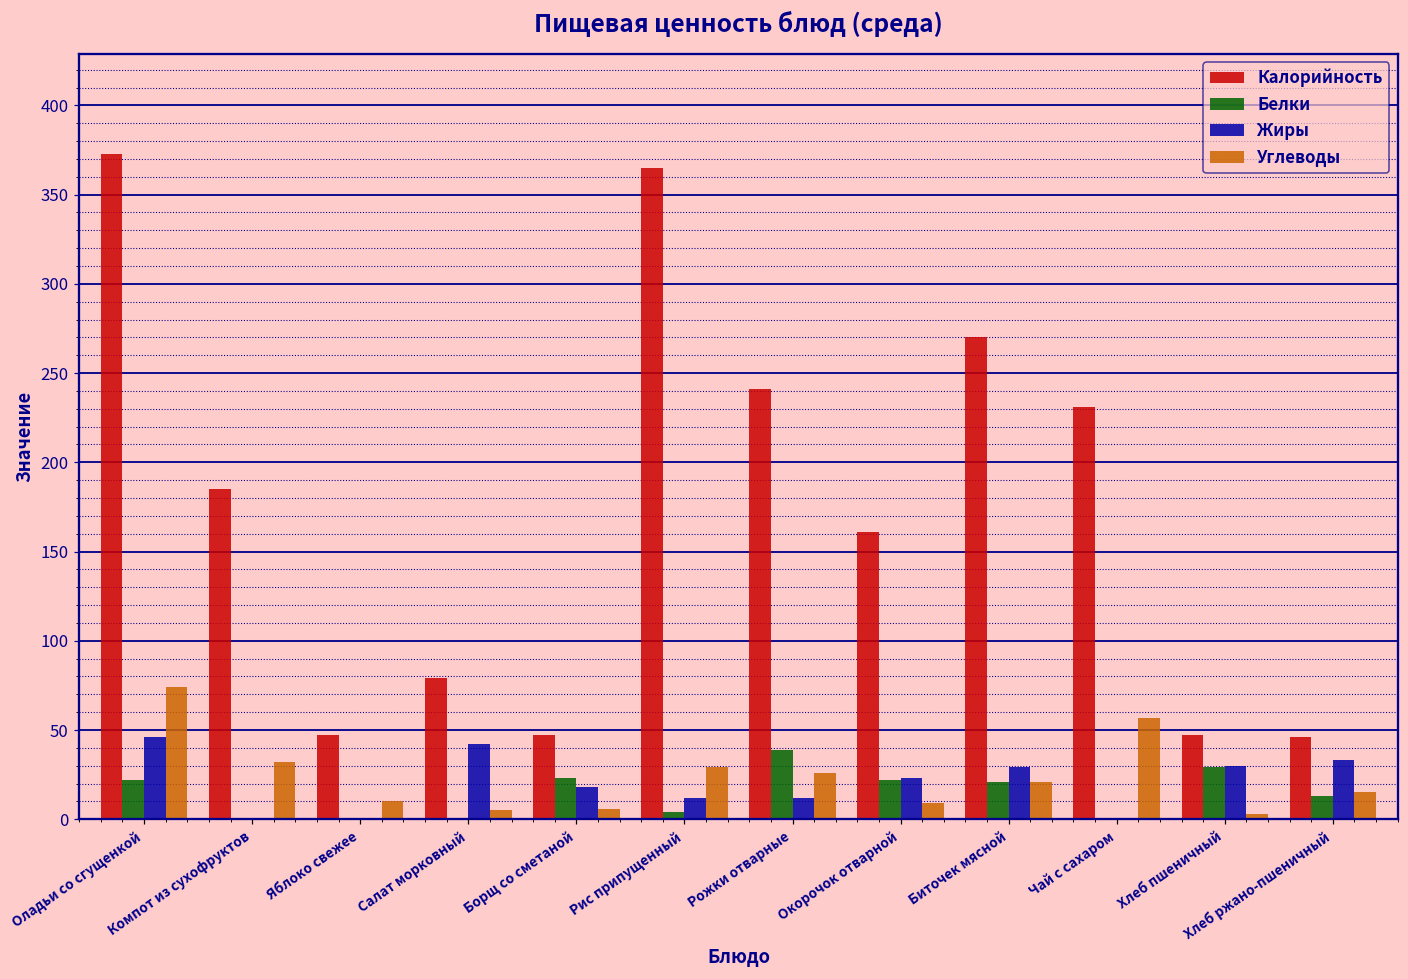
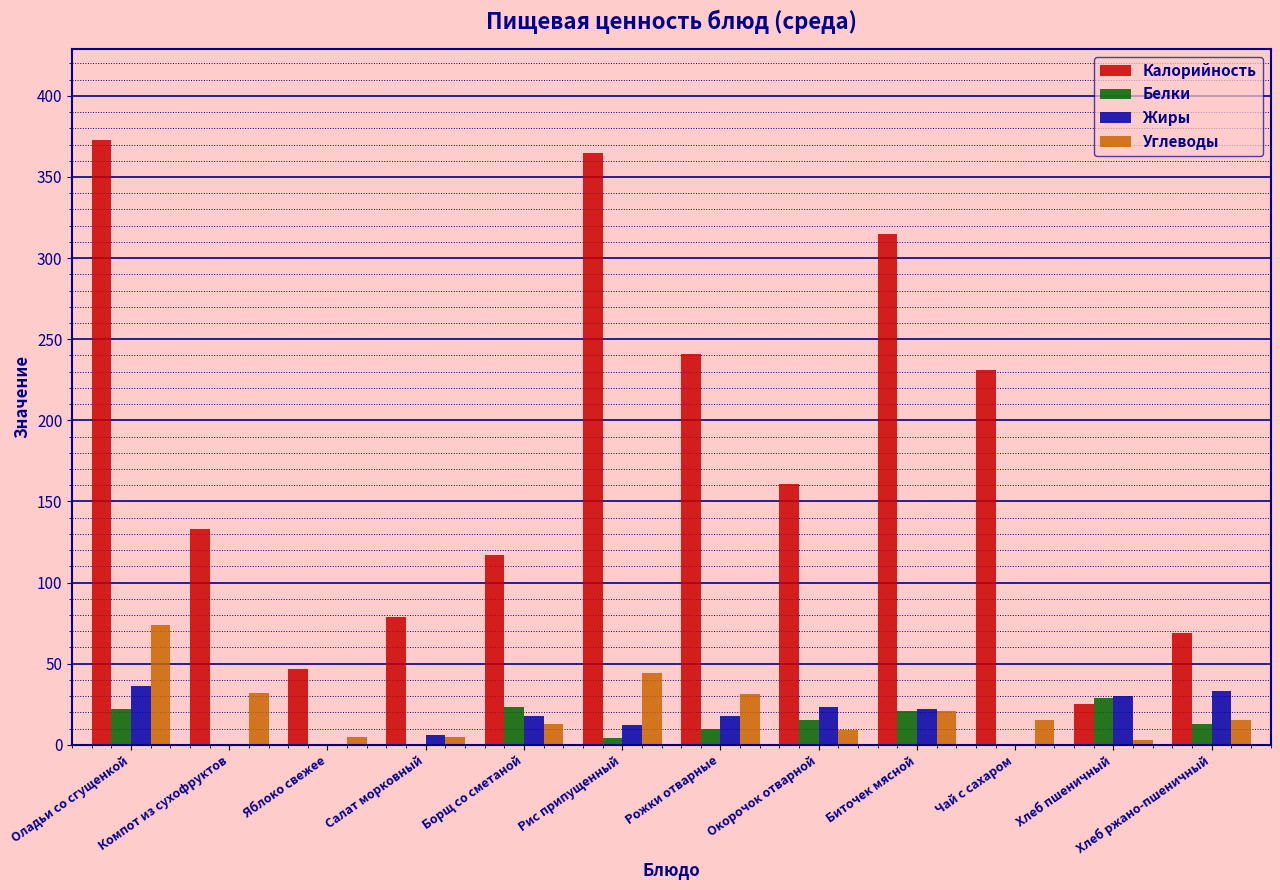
Жиры, Оладьи со сгущенкой: 46 -> 36
Калорийность, Компот из сухофруктов: 185 -> 133
Углеводы, Яблоко свежее: 10 -> 5
Жиры, Салат морковный: 42 -> 6
Калорийность, Борщ со сметаной: 47 -> 117
Углеводы, Борщ со сметаной: 6 -> 13
Углеводы, Рис припущенный: 29 -> 44
Белки, Рожки отварные: 39 -> 10
Жиры, Рожки отварные: 12 -> 18
Углеводы, Рожки отварные: 26 -> 31
Белки, Окорочок отварной: 22 -> 15
Калорийность, Биточек мясной: 270 -> 315
Жиры, Биточек мясной: 29 -> 22
Углеводы, Чай с сахаром: 57 -> 15
Калорийность, Хлеб пшеничный: 47 -> 25
Калорийность, Хлеб ржано-пшеничный: 46 -> 69
